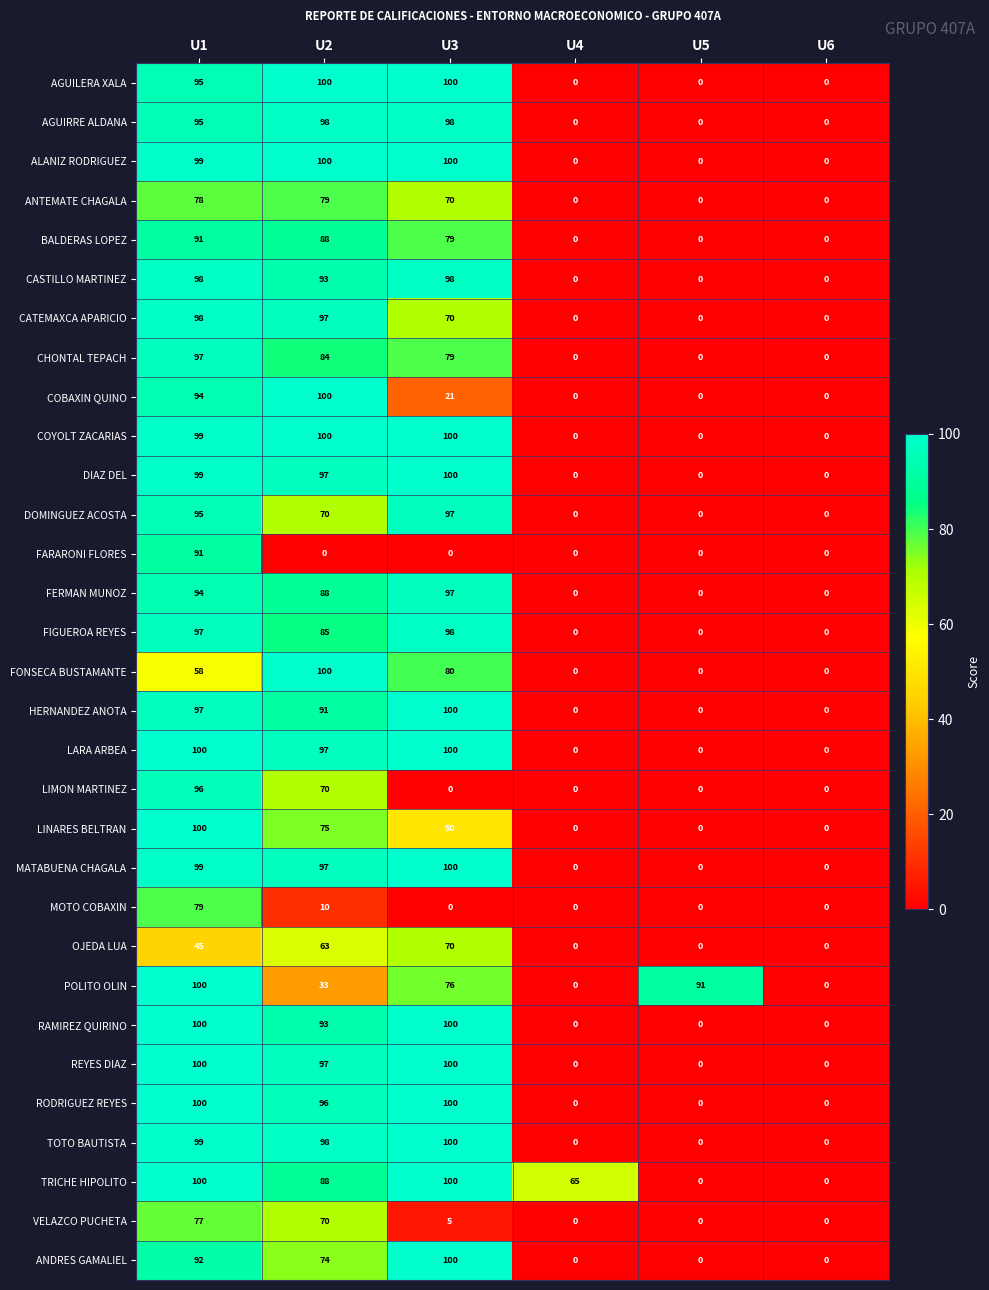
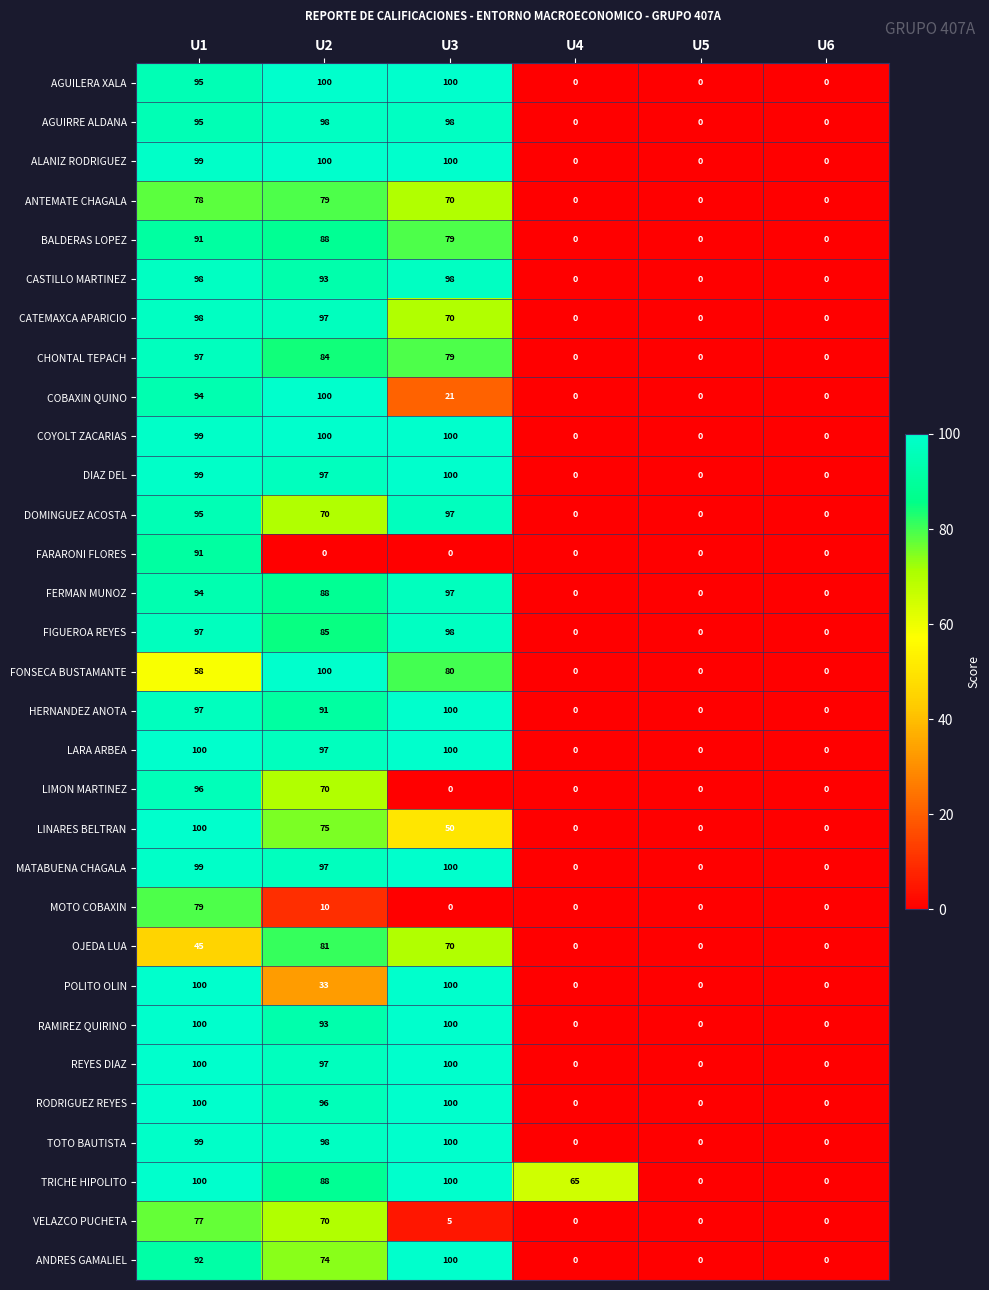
OJEDA LUA, U2: 63 -> 81
POLITO OLIN, U3: 76 -> 100
POLITO OLIN, U5: 91 -> 0
